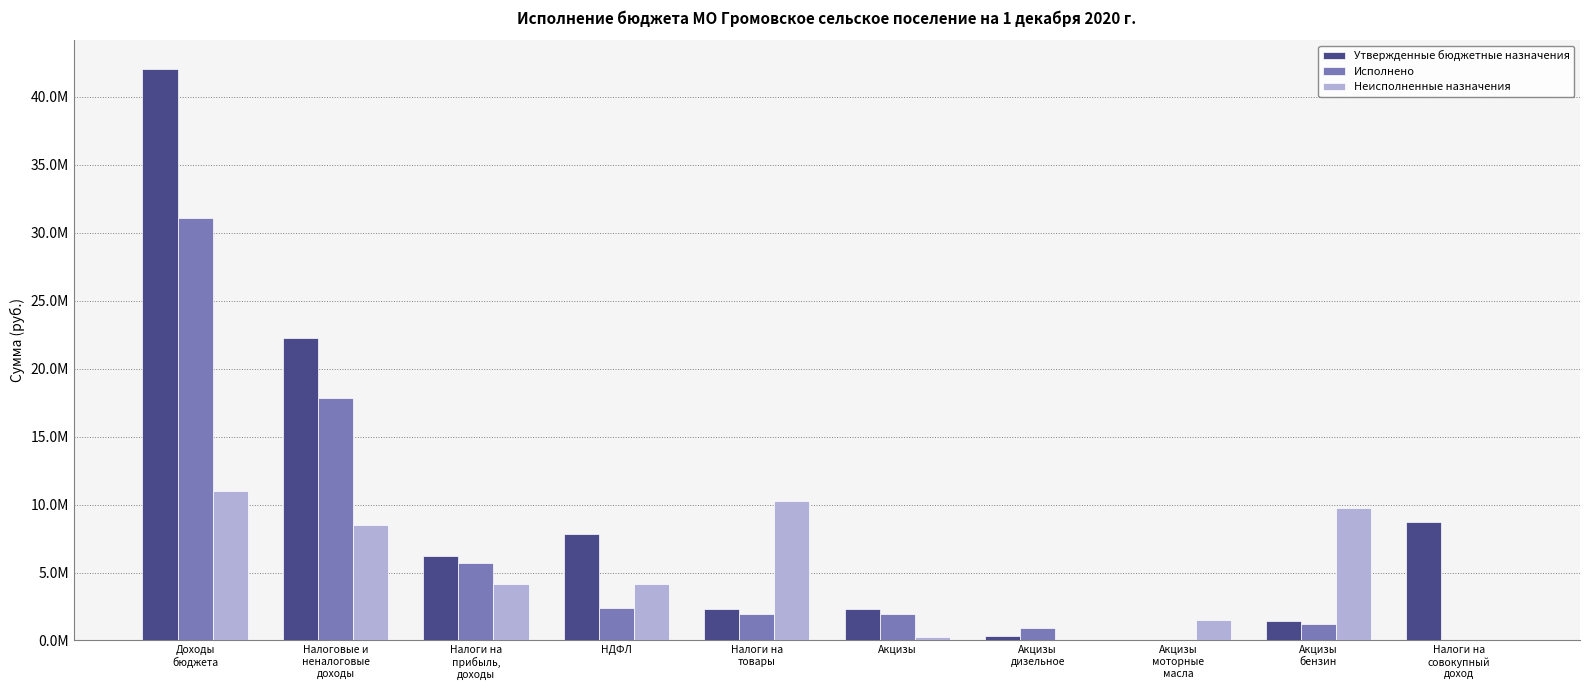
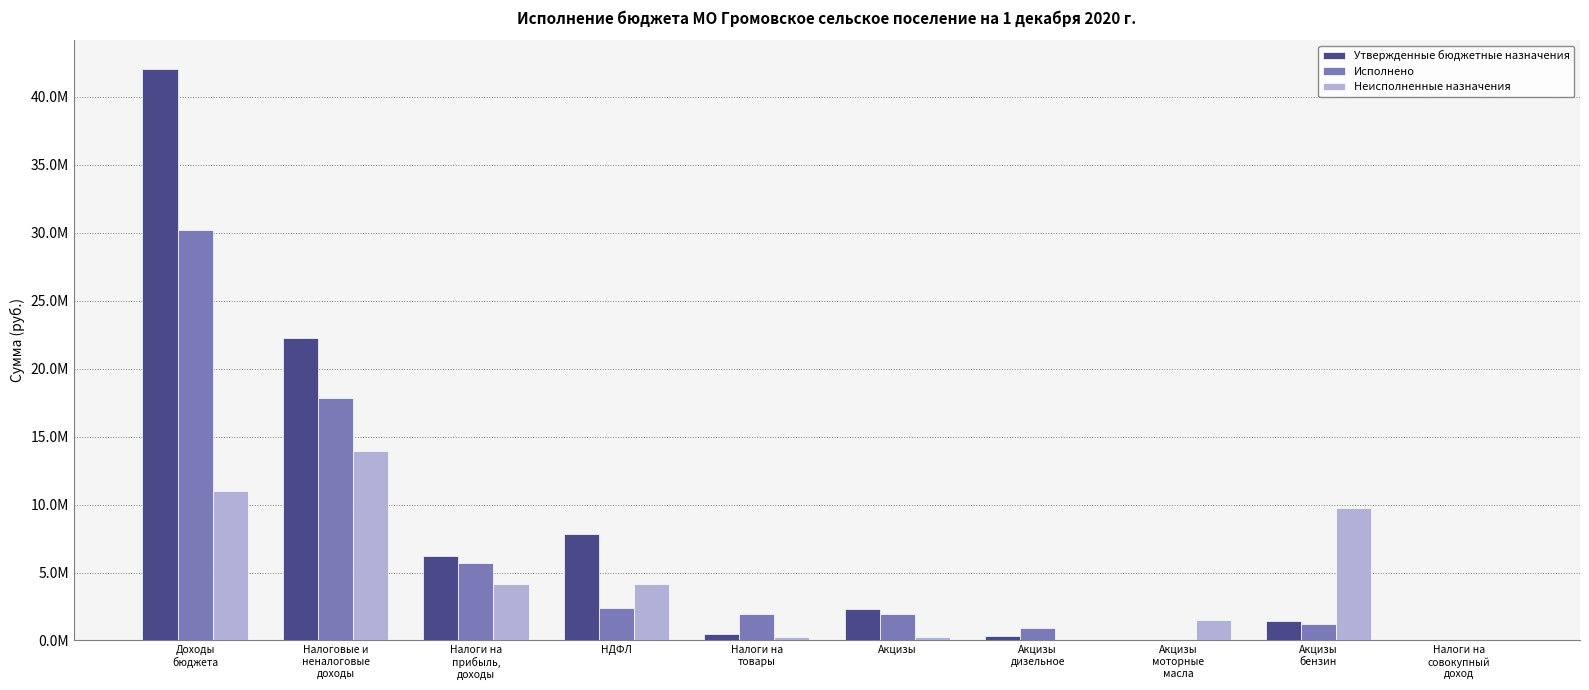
Исполнено, Доходы бюджета: 31100000 -> 30200000
Неисполненные назначения, Налоговые и неналоговые доходы: 8500000 -> 13900000
Утвержденные бюджетные назначения, Налоги на товары: 2300000 -> 500000
Неисполненные назначения, Налоги на товары: 10300000 -> 300000
Утвержденные бюджетные назначения, Налоги на совокупный доход: 8700000 -> 0
